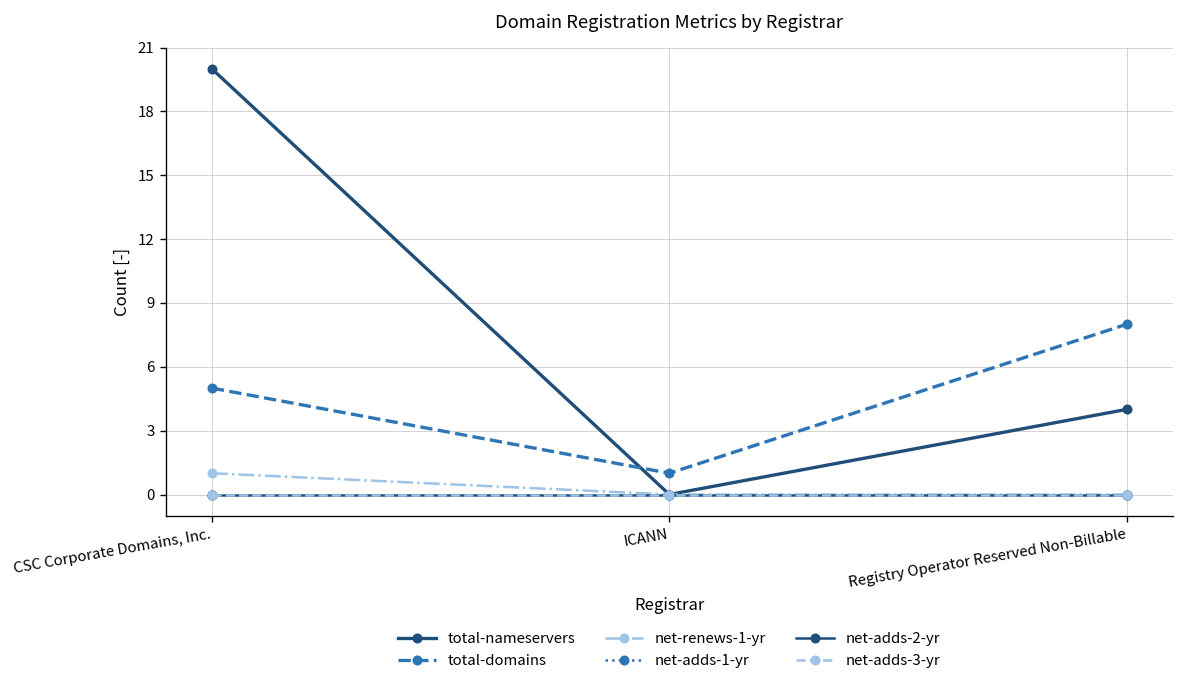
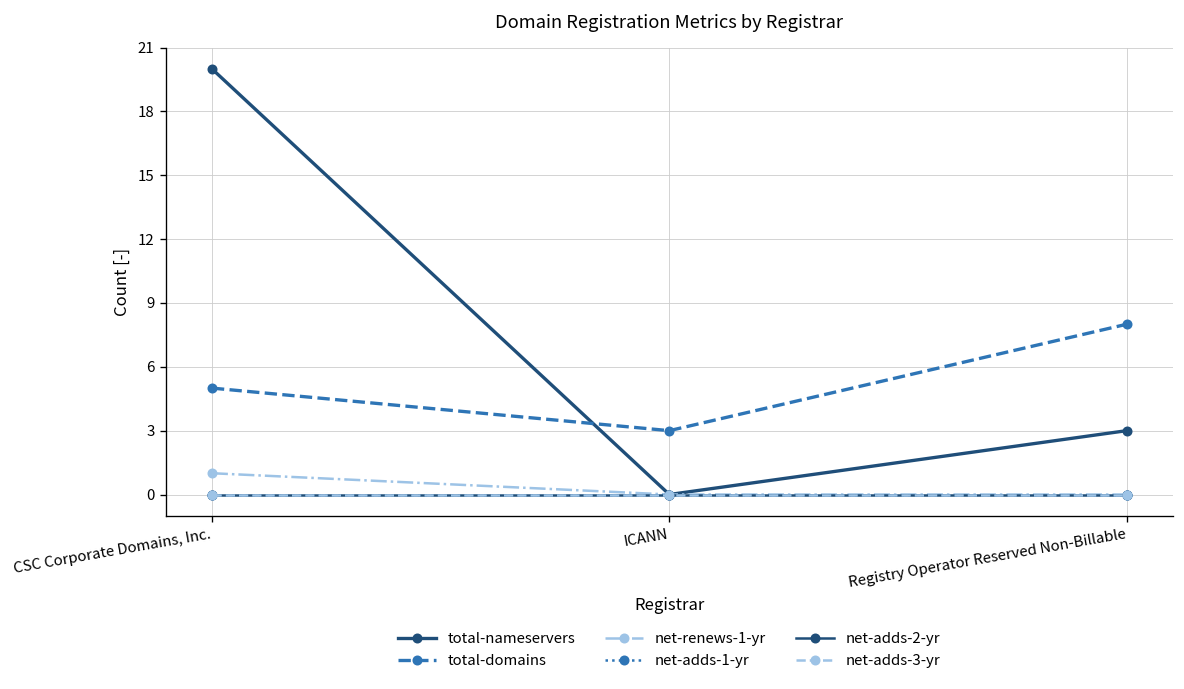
total-domains, ICANN: 1 -> 3
total-nameservers, Registry Operator Reserved Non-Billable: 4 -> 3
